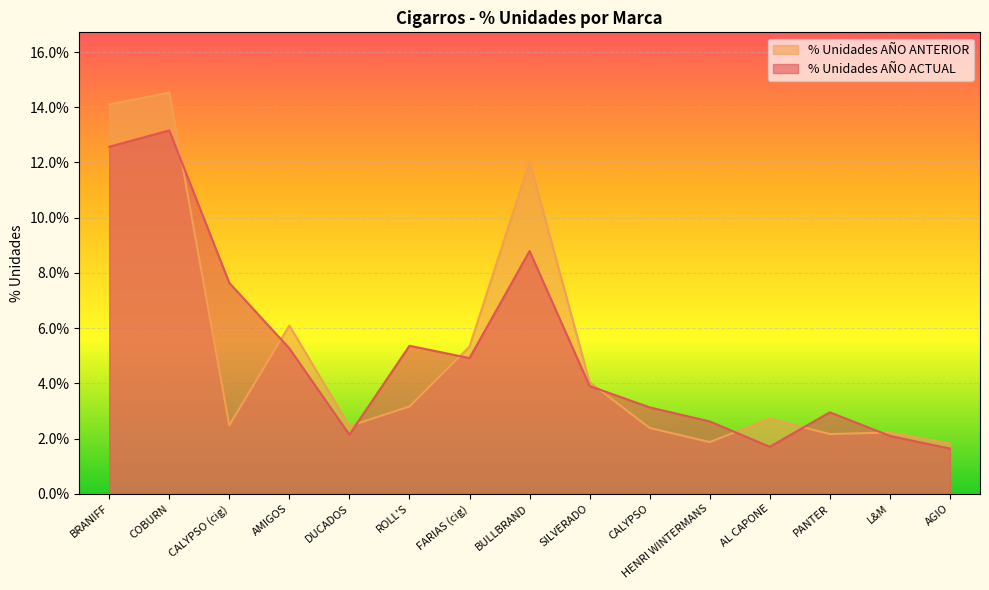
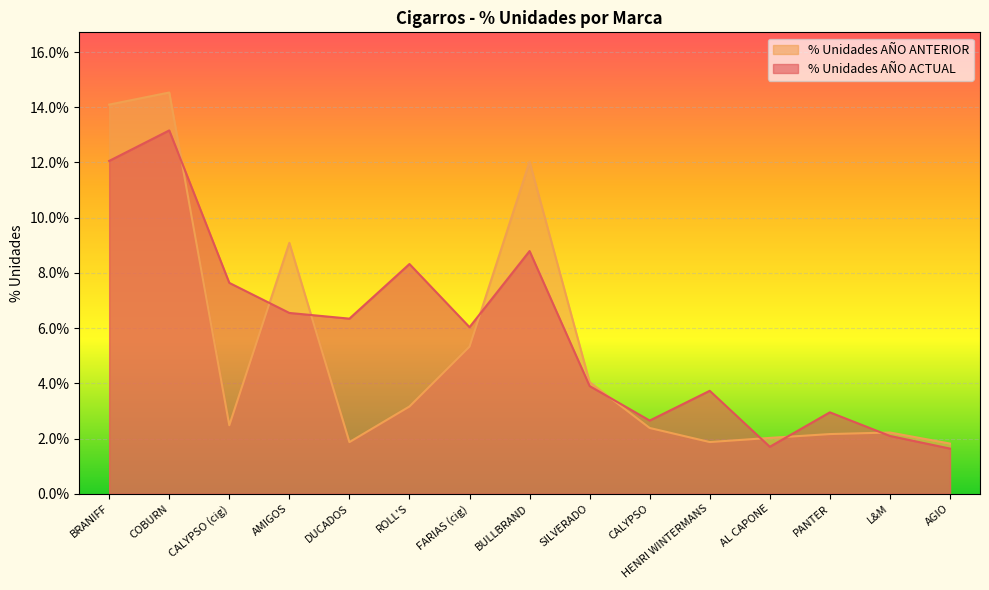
% Unidades AÑO ACTUAL, BRANIFF: 12.6% -> 12.1%
% Unidades AÑO ANTERIOR, AMIGOS: 6.1% -> 9.1%
% Unidades AÑO ACTUAL, AMIGOS: 5.3% -> 6.5%
% Unidades AÑO ANTERIOR, DUCADOS: 2.5% -> 1.9%
% Unidades AÑO ACTUAL, DUCADOS: 2.1% -> 6.3%
% Unidades AÑO ACTUAL, ROLL'S: 5.4% -> 8.3%
% Unidades AÑO ACTUAL, FARIAS (cig): 4.9% -> 6.0%
% Unidades AÑO ACTUAL, CALYPSO: 3.1% -> 2.7%
% Unidades AÑO ACTUAL, HENRI WINTERMANS: 2.6% -> 3.7%
% Unidades AÑO ANTERIOR, AL CAPONE: 2.7% -> 2.0%
